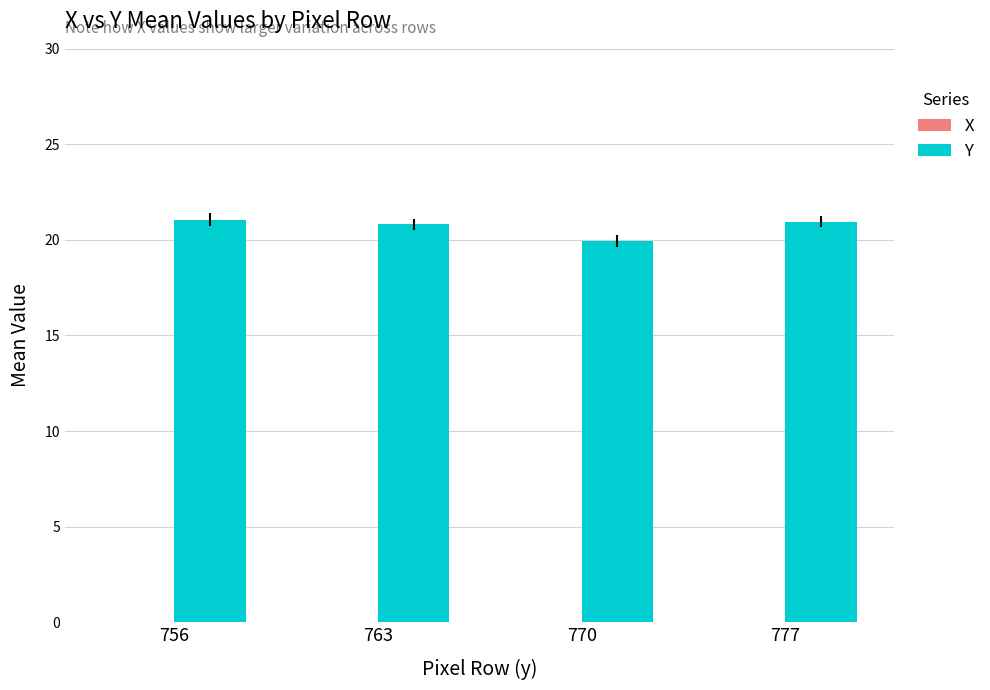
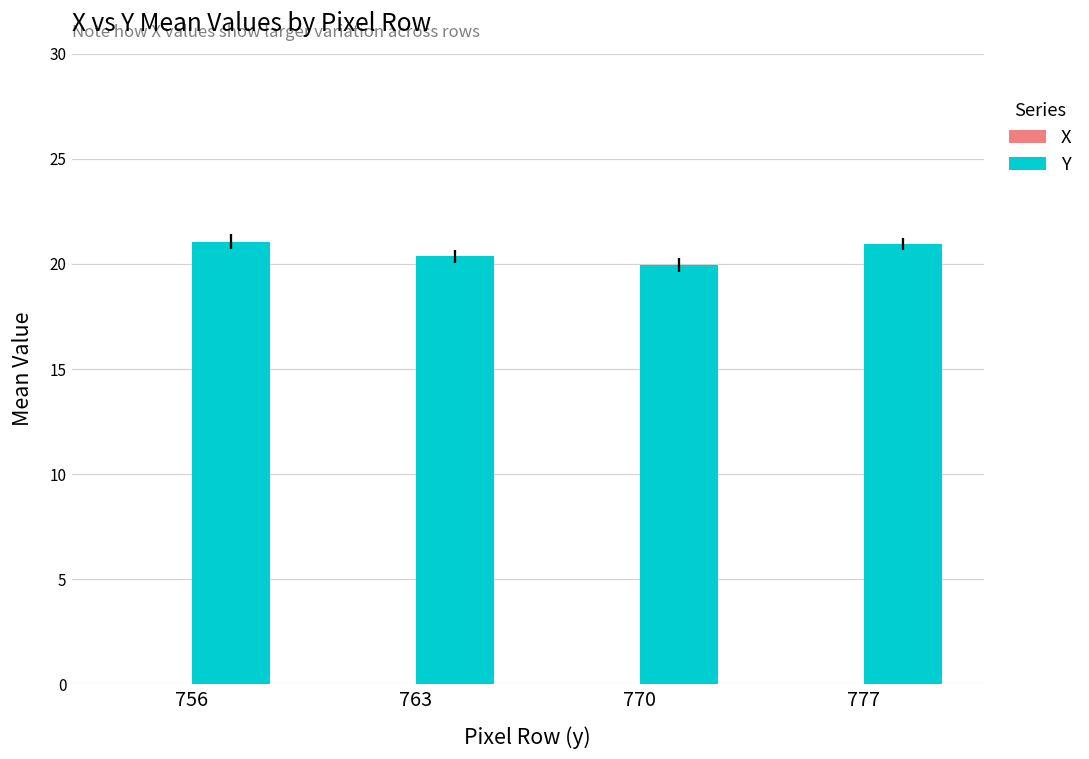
Y, 763: 20.8 -> 20.4
